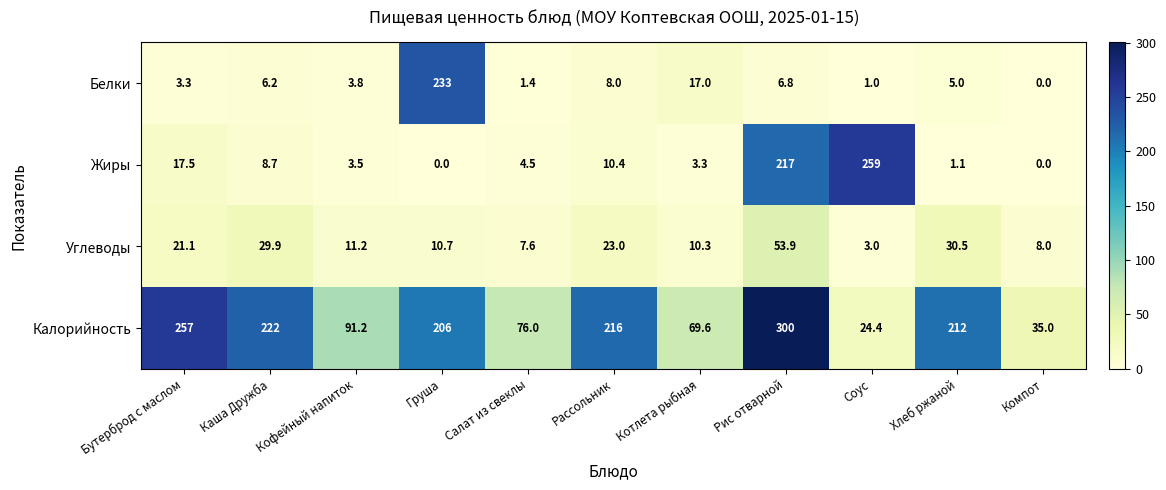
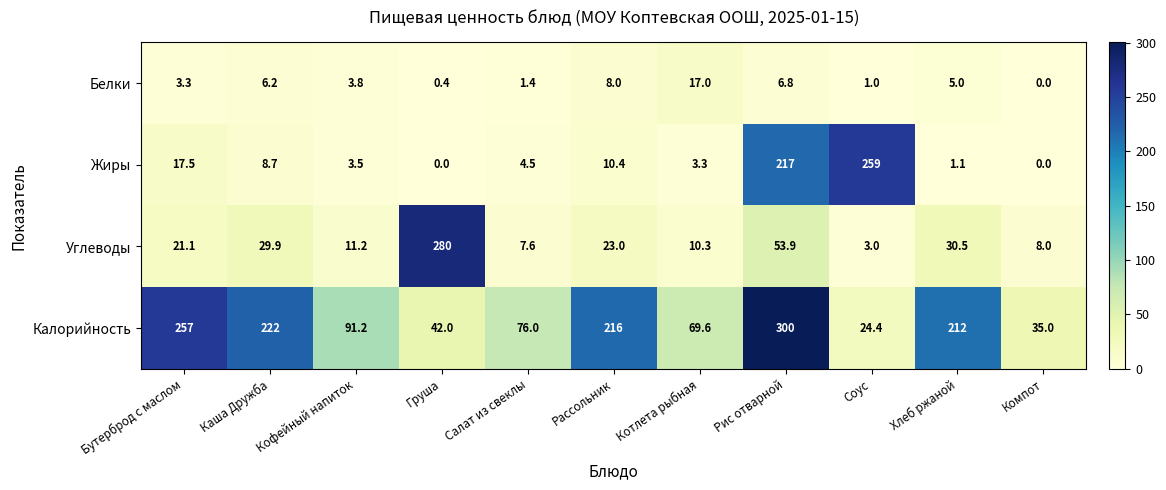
Белки, Груша: 233 -> 0.4
Углеводы, Груша: 10.7 -> 280
Калорийность, Груша: 206 -> 42.0
